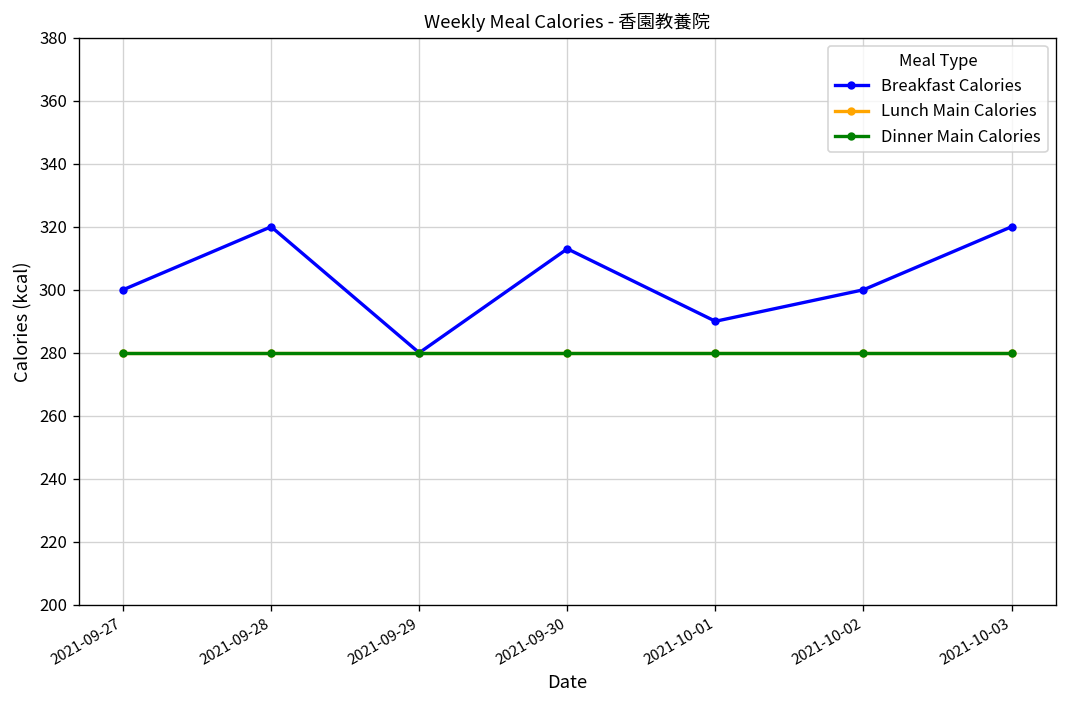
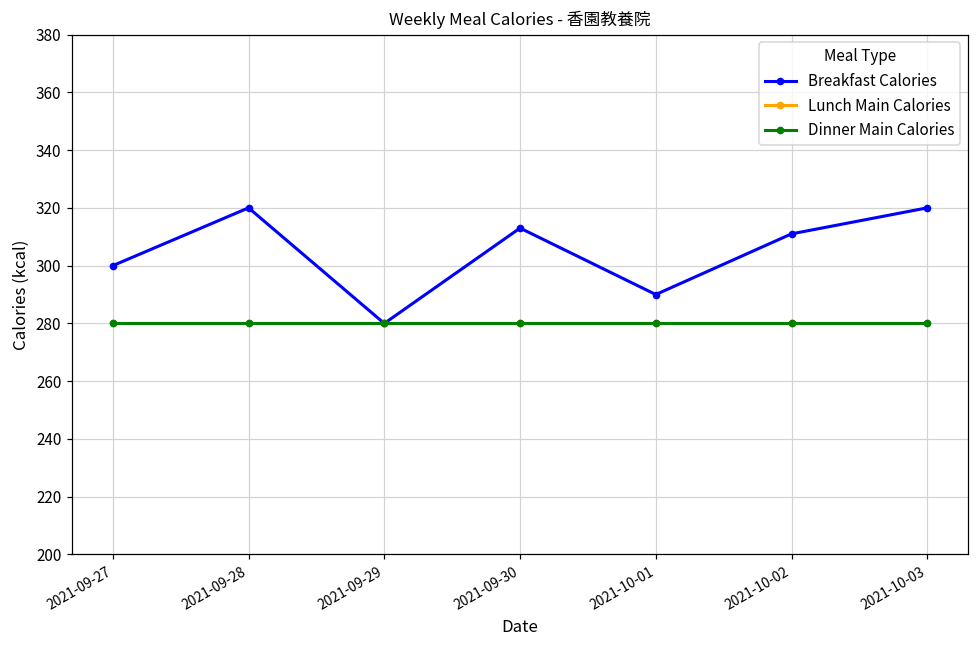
Breakfast Calories, 2021-10-02: 300 -> 311
